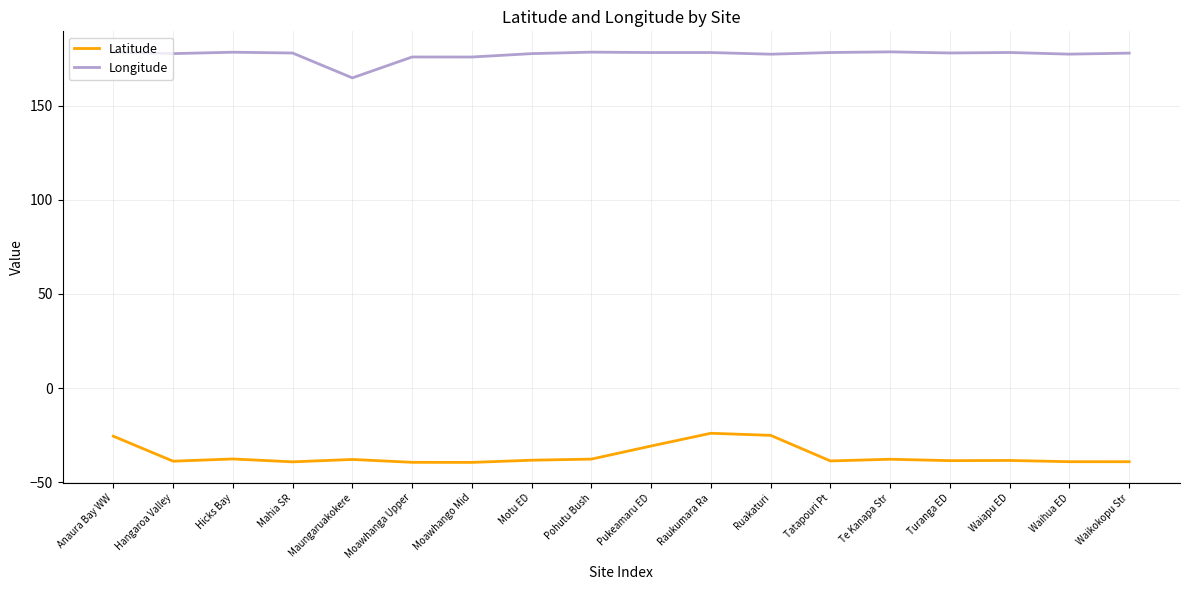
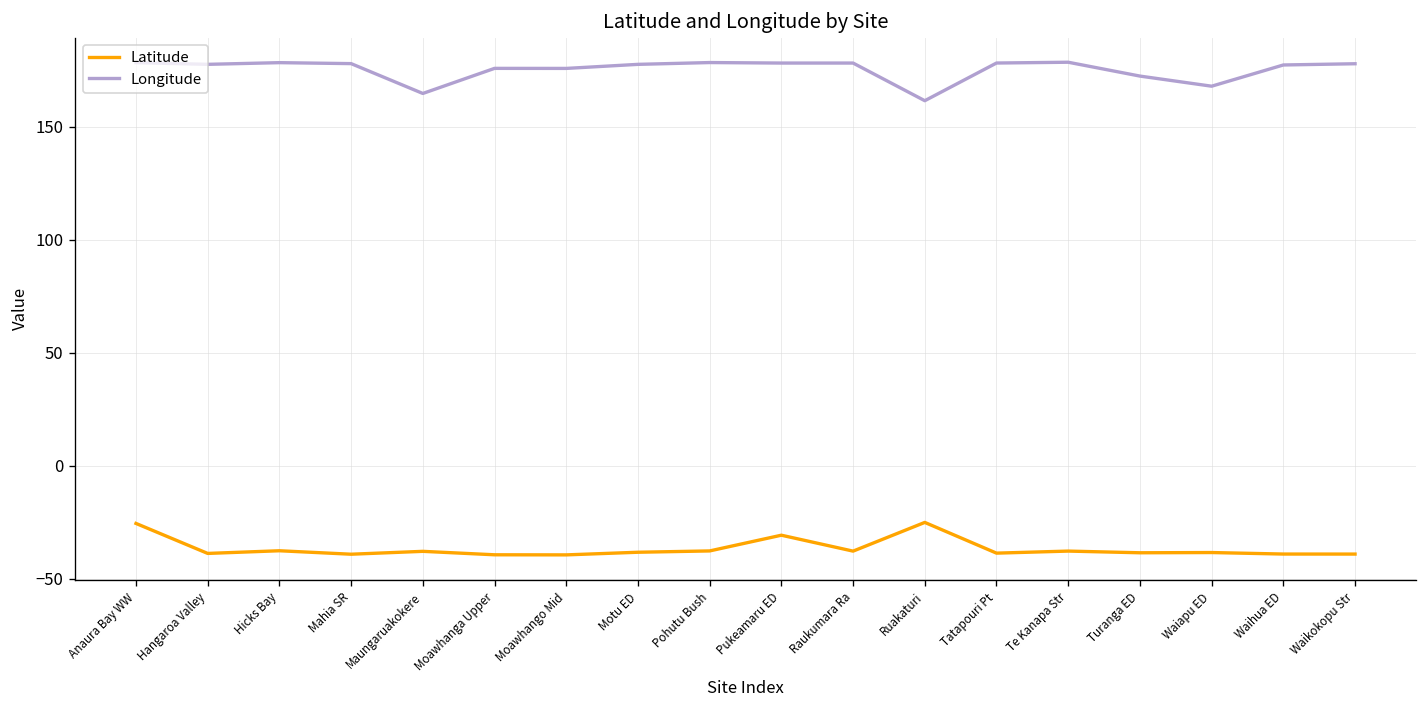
Latitude, Raukumara Ra: -24 -> -38
Longitude, Ruakaturi: 177 -> 161
Longitude, Turanga ED: 178 -> 172
Longitude, Waiapu ED: 178 -> 168
